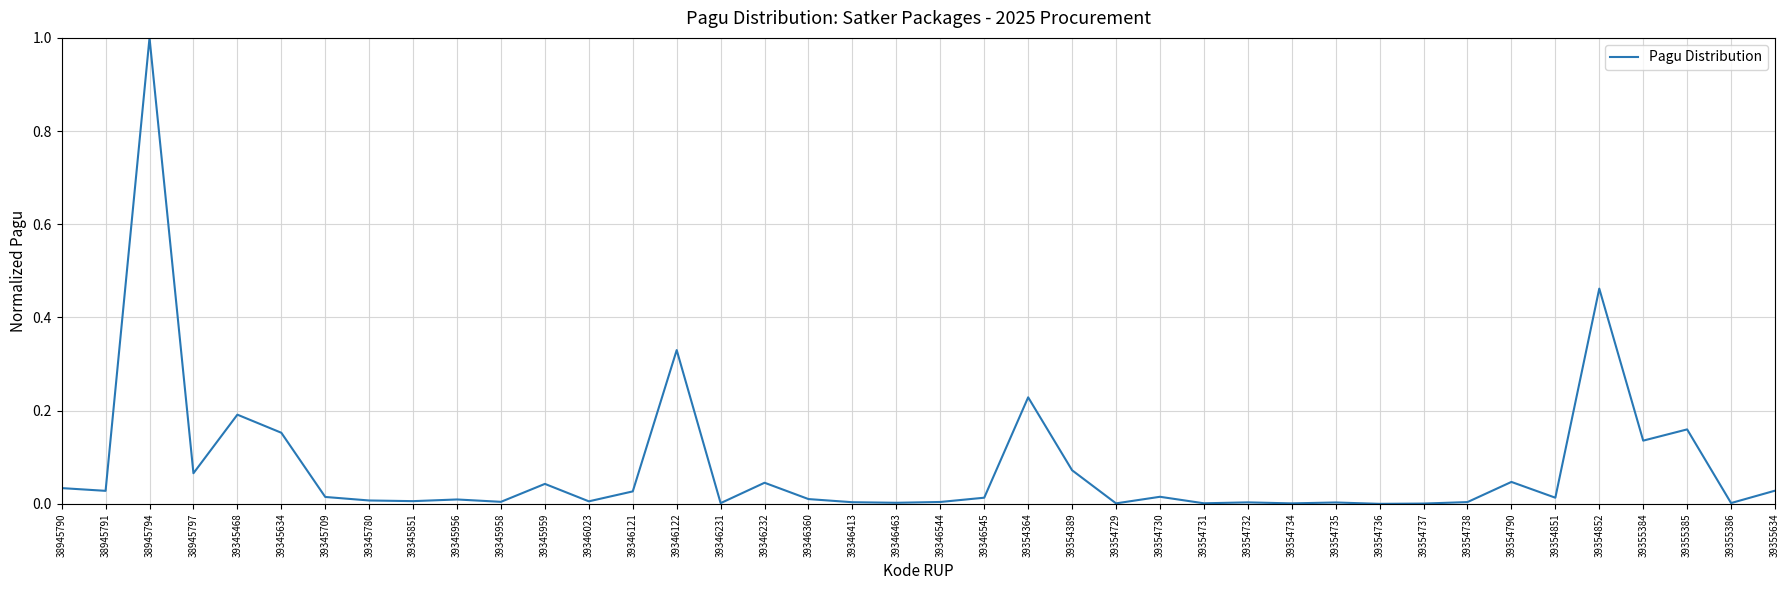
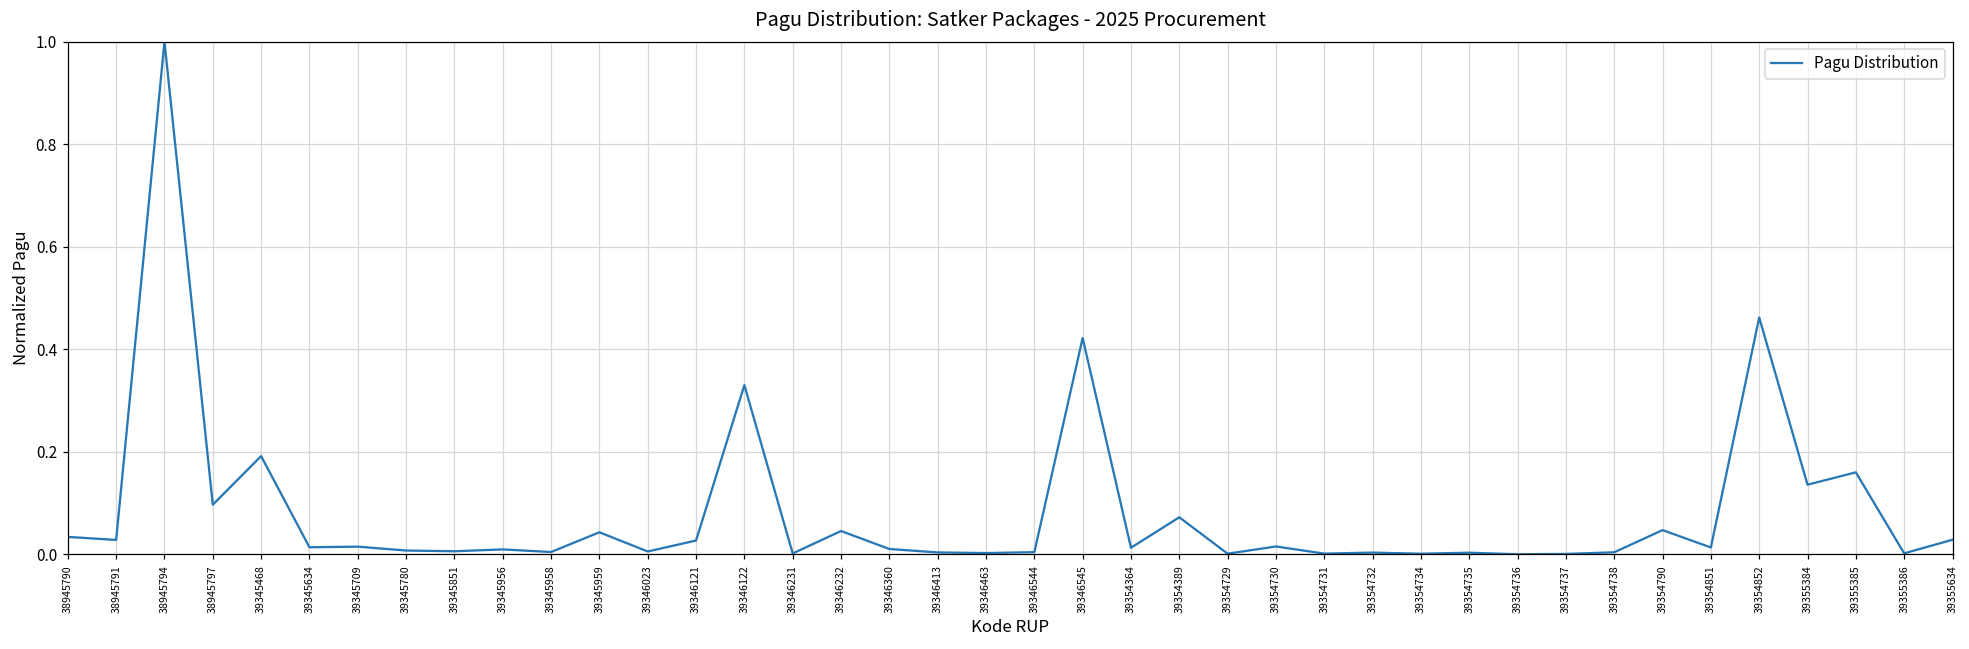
38945797: 0.07 -> 0.10
39345634: 0.15 -> 0.01
39346545: 0.01 -> 0.42
39354364: 0.23 -> 0.01
